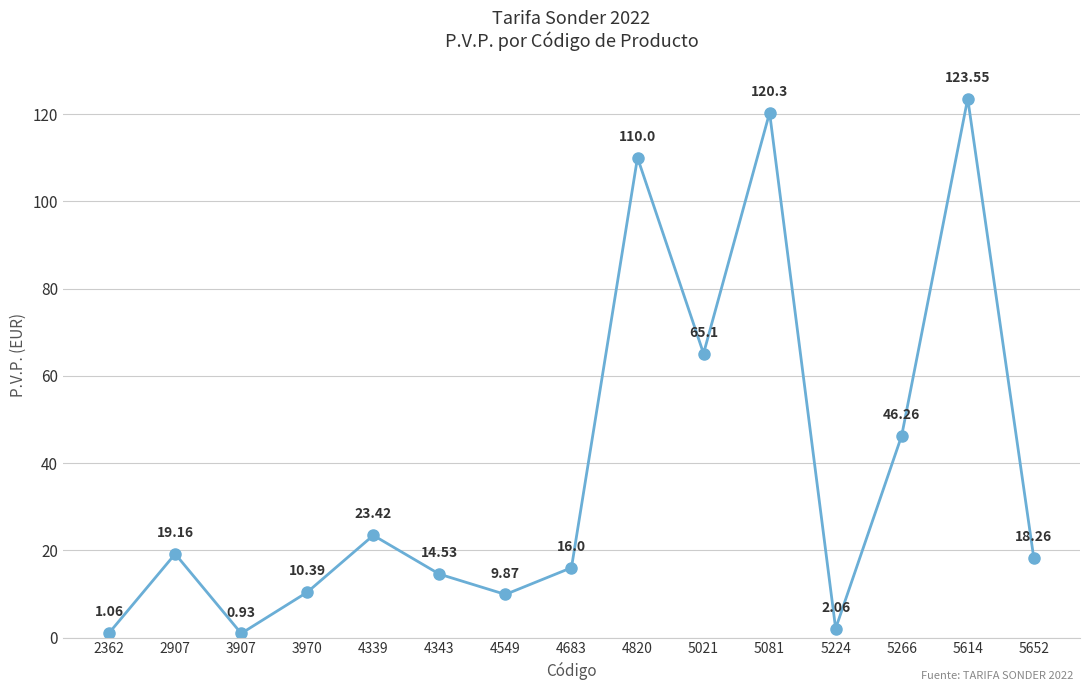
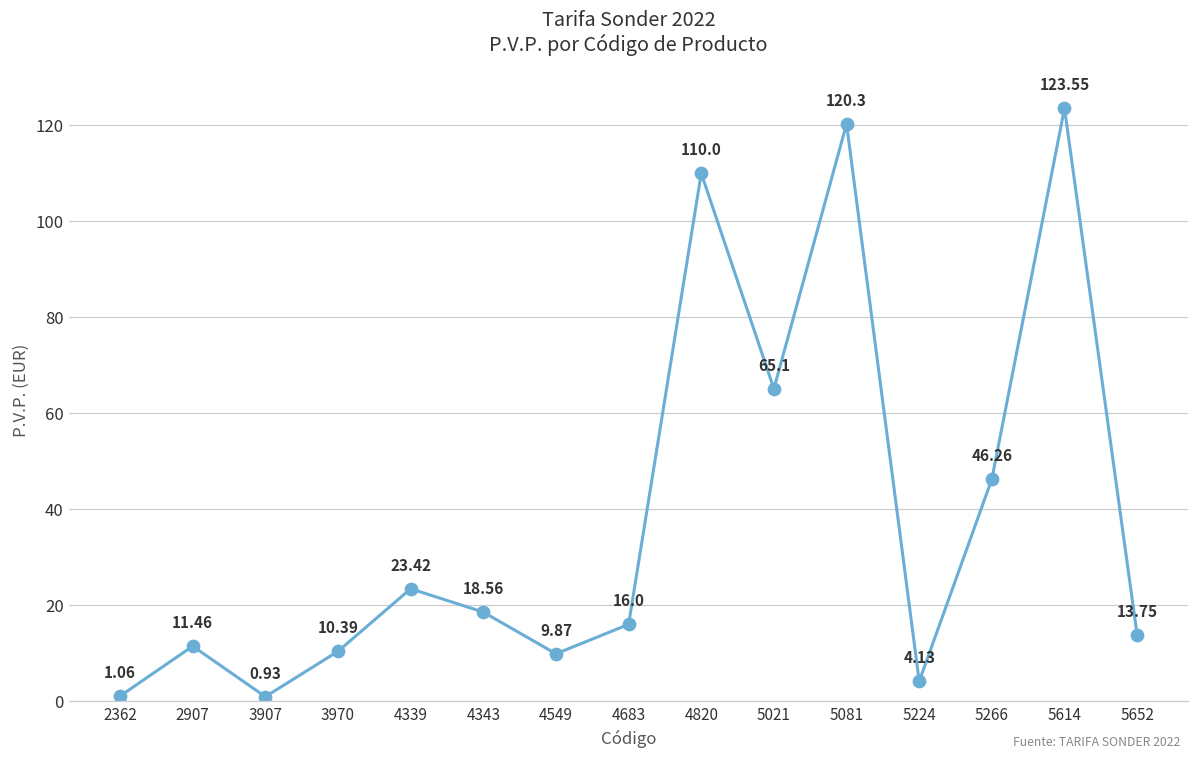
2907: 19.16 -> 11.46
4343: 14.53 -> 18.56
5224: 2.06 -> 4.13
5652: 18.26 -> 13.75
